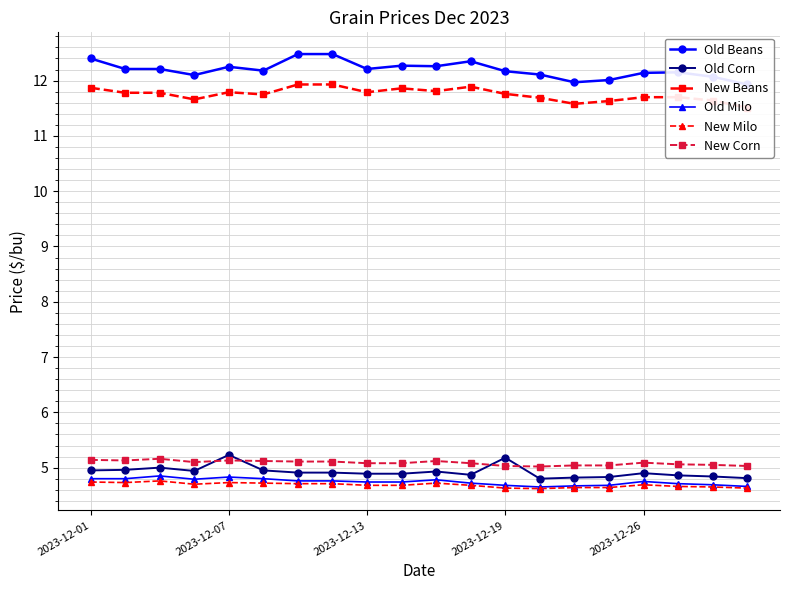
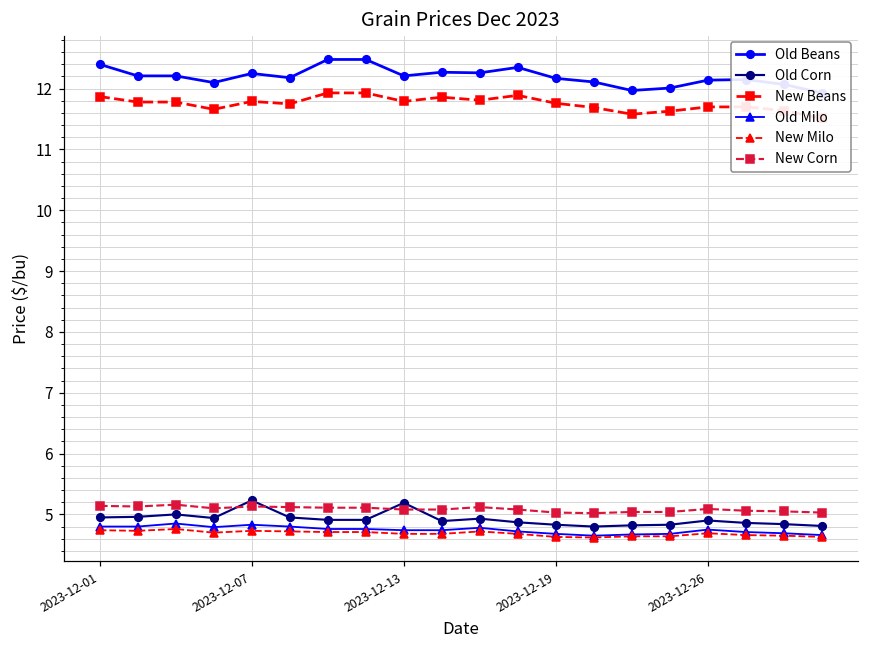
Old Corn, 2023-12-13: 4.9 -> 5.2
Old Corn, 2023-12-19: 5.2 -> 4.8
